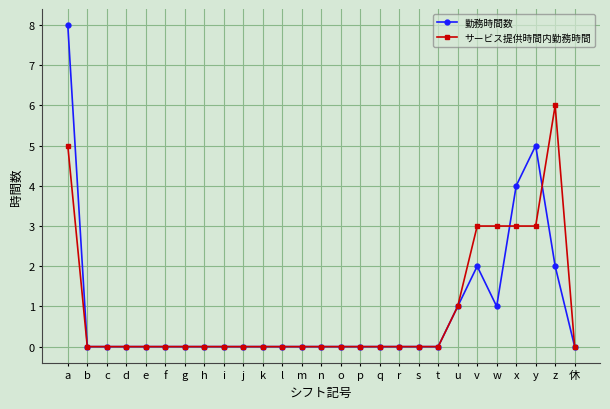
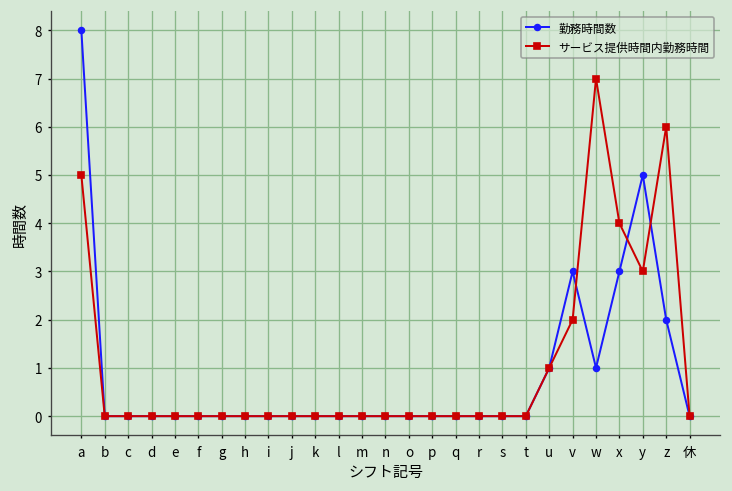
勤務時間数, v: 2 -> 3
サービス提供時間内勤務時間, v: 3 -> 2
サービス提供時間内勤務時間, w: 3 -> 7
勤務時間数, x: 4 -> 3
サービス提供時間内勤務時間, x: 3 -> 4
